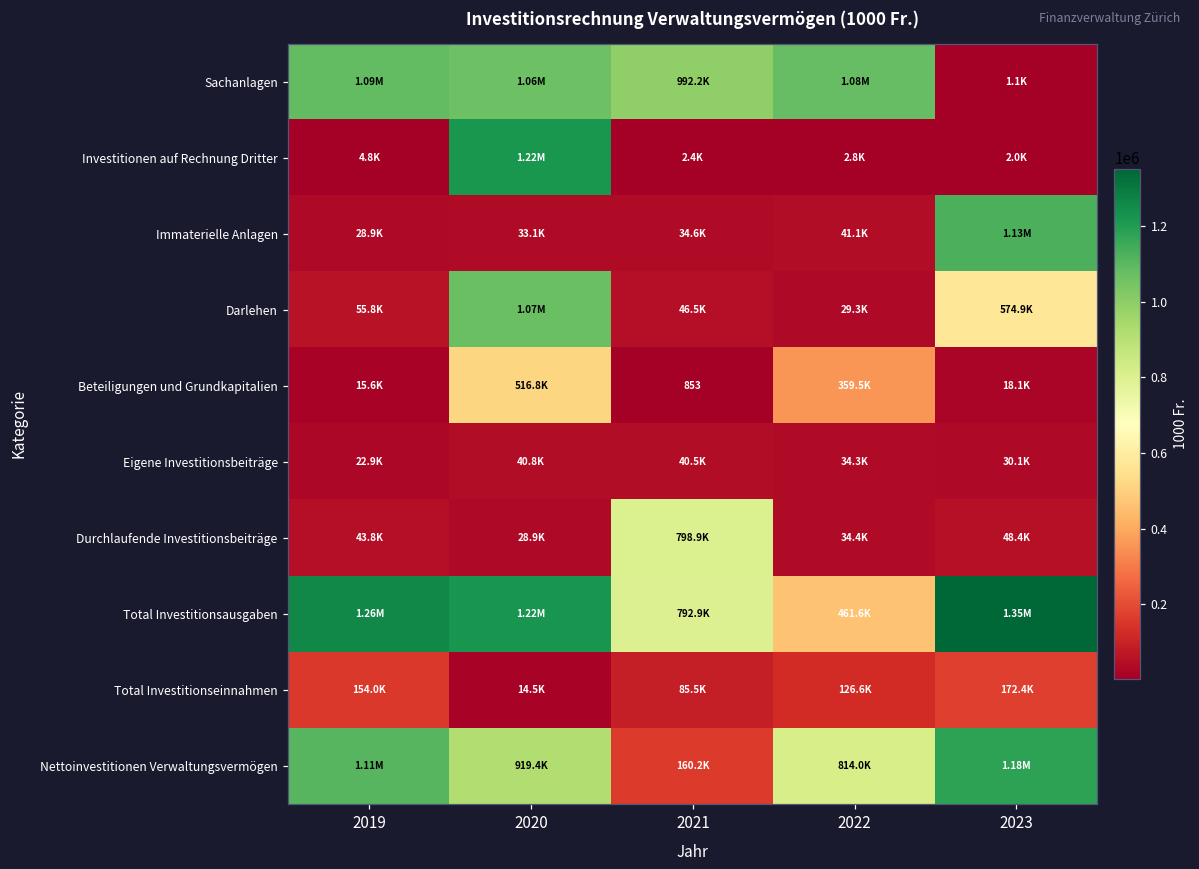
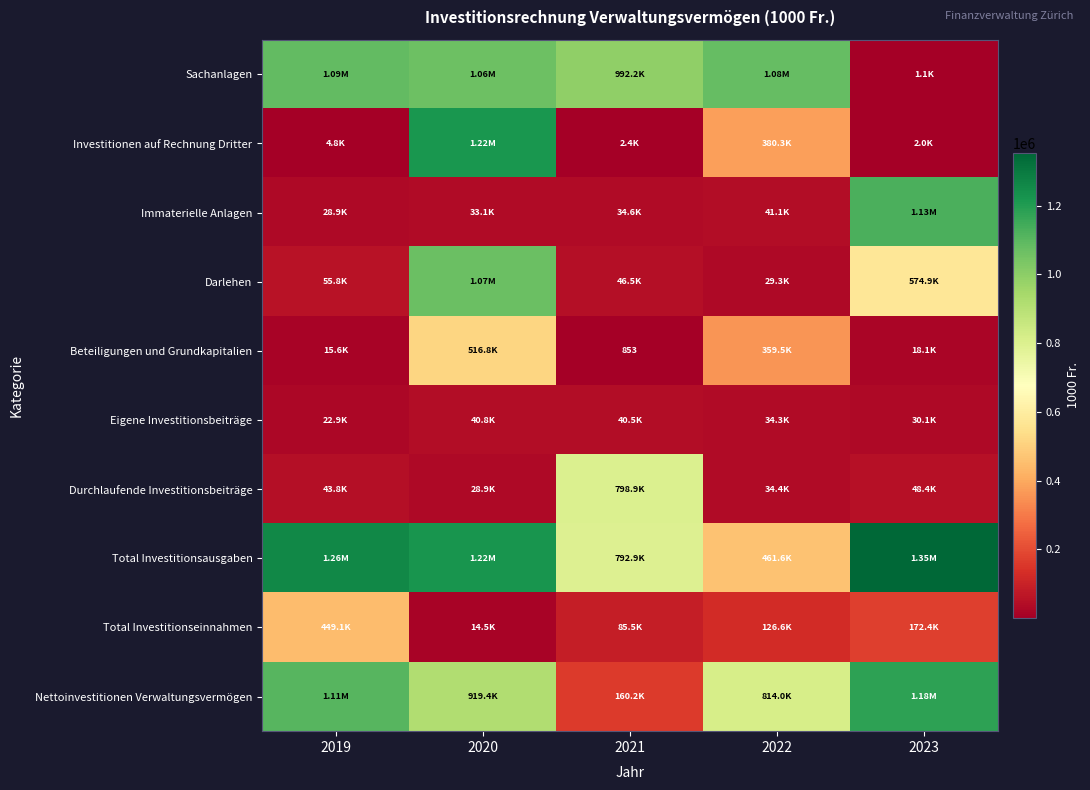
Investitionen auf Rechnung Dritter, 2022: 2.8K -> 380.3K
Total Investitionseinnahmen, 2019: 154.0K -> 449.1K
